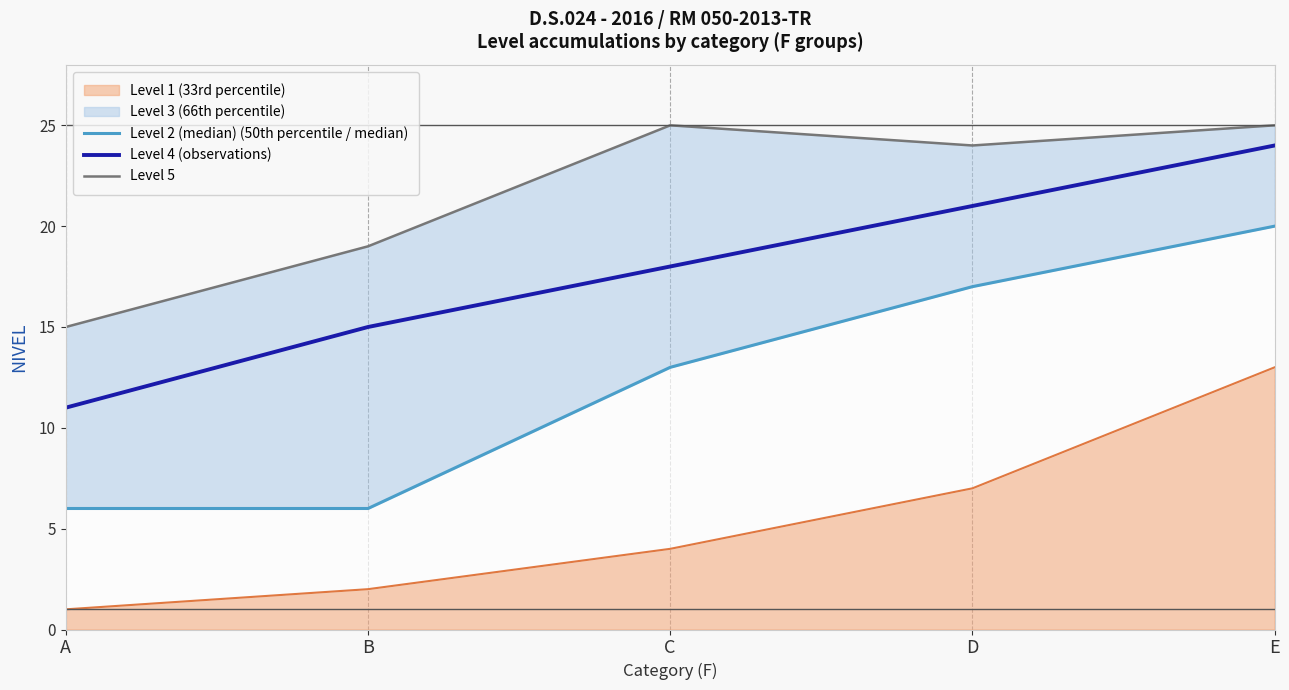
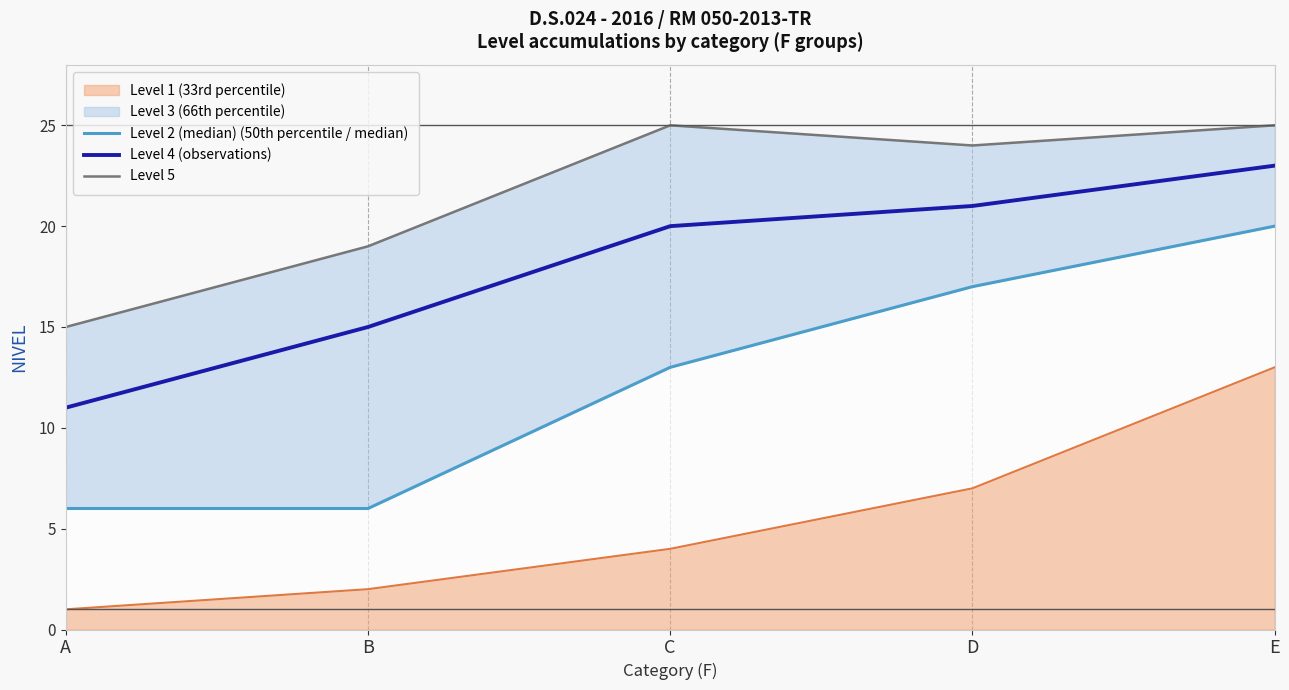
Level 4 (observations), C: 18 -> 20
Level 4 (observations), E: 24 -> 23
